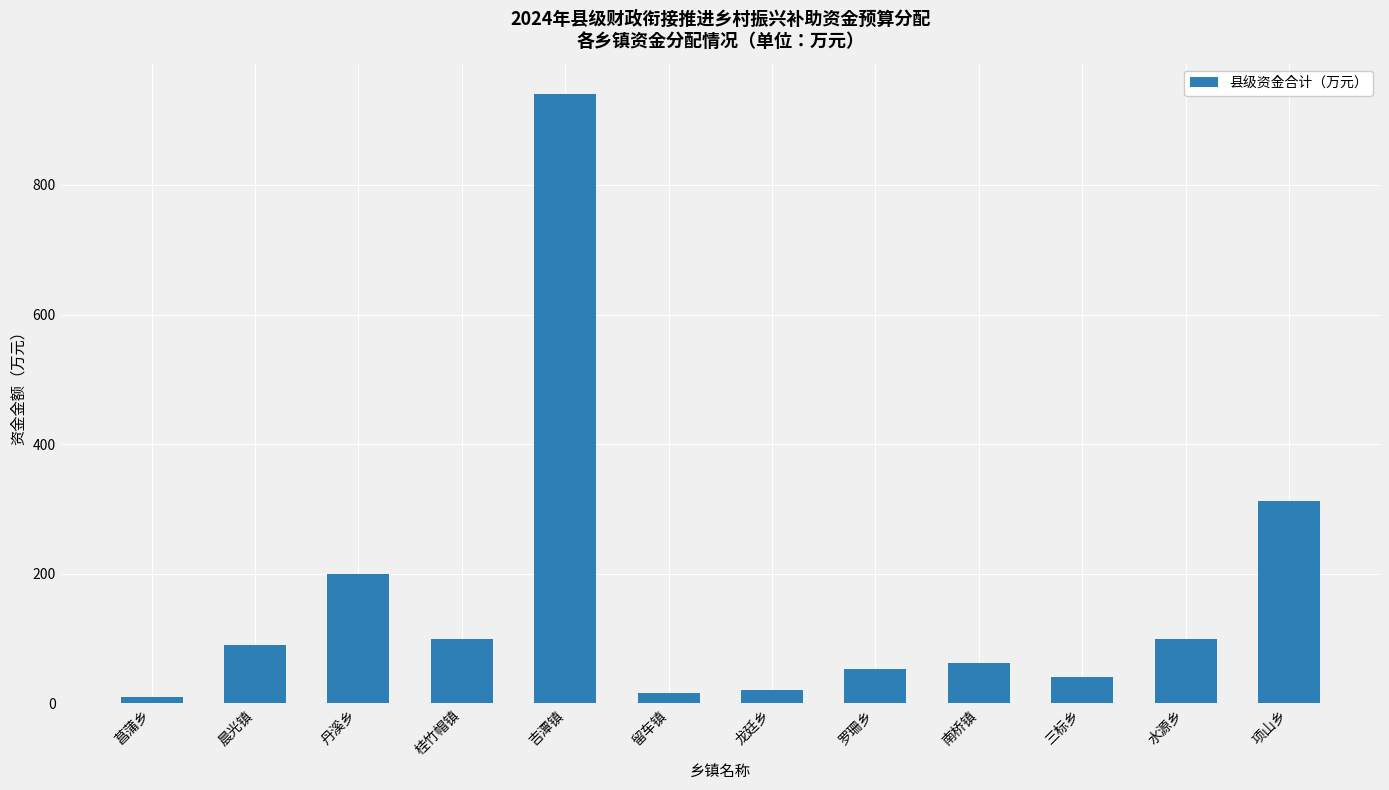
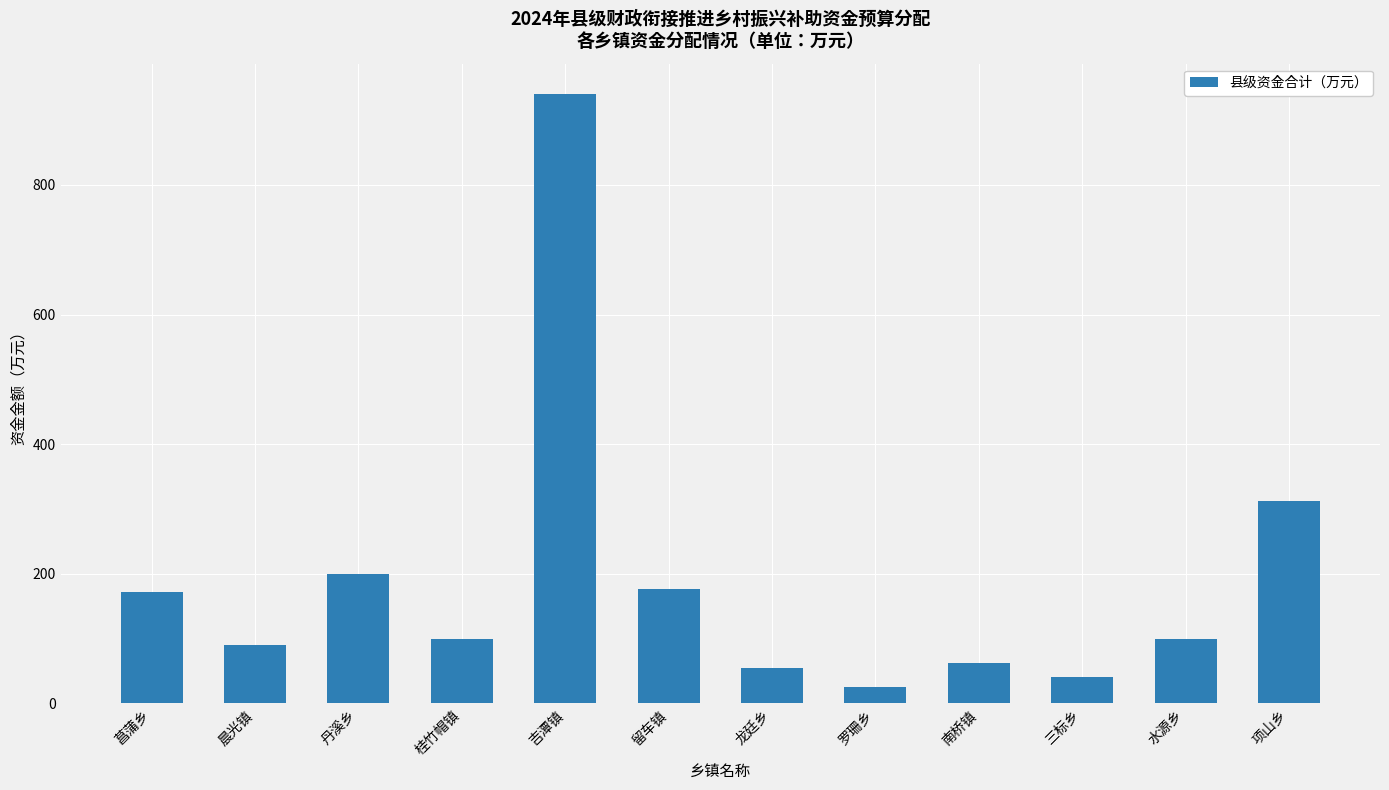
菖蒲乡: 10 -> 170
留车镇: 20 -> 180
龙廷乡: 20 -> 60
罗珊乡: 50 -> 30
